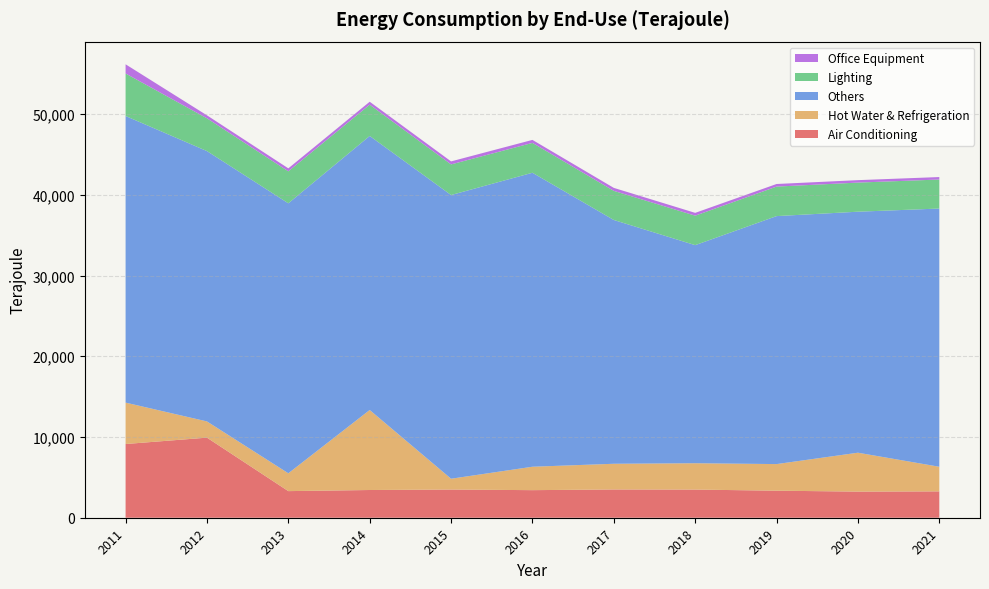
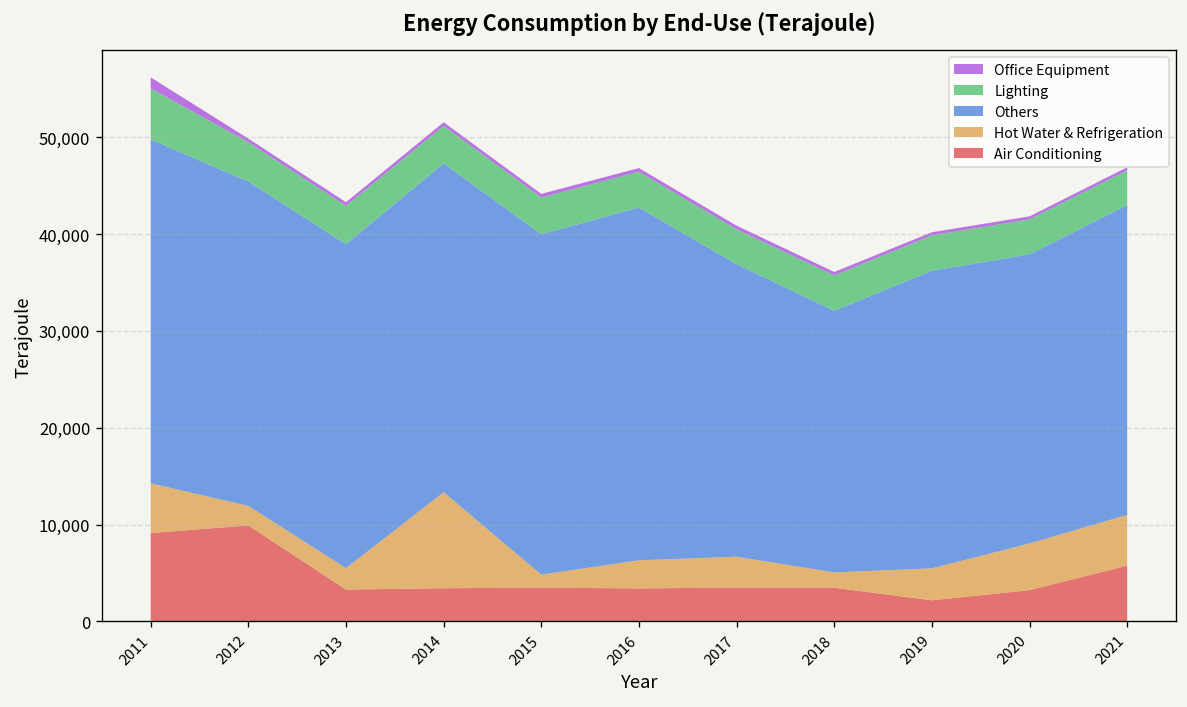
Hot Water & Refrigeration, 2018: 3,000 -> 2,000
Air Conditioning, 2019: 3,000 -> 2,000
Air Conditioning, 2021: 3,000 -> 6,000
Hot Water & Refrigeration, 2021: 3,000 -> 5,000
